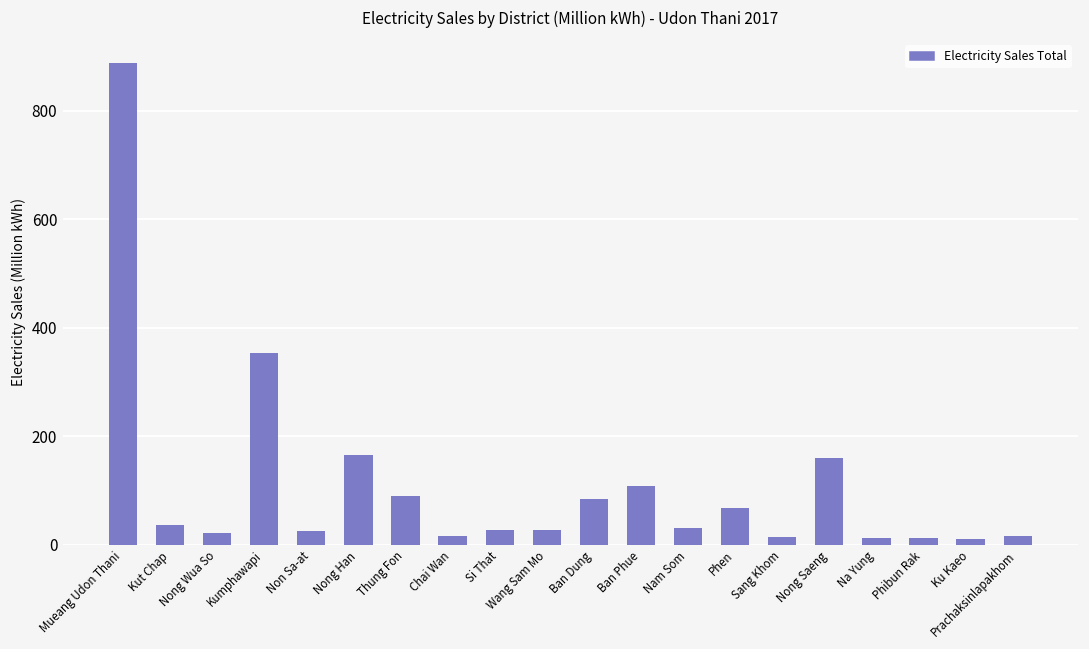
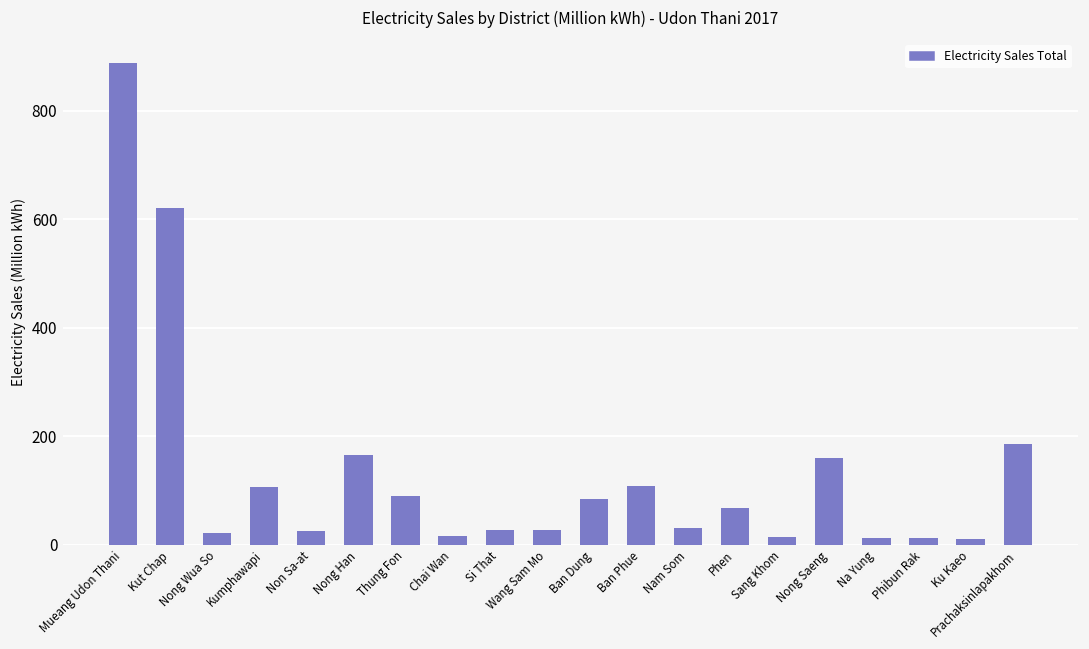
Kut Chap: 40 -> 620
Kumphawapi: 350 -> 110
Prachaksinlapakhom: 20 -> 190
